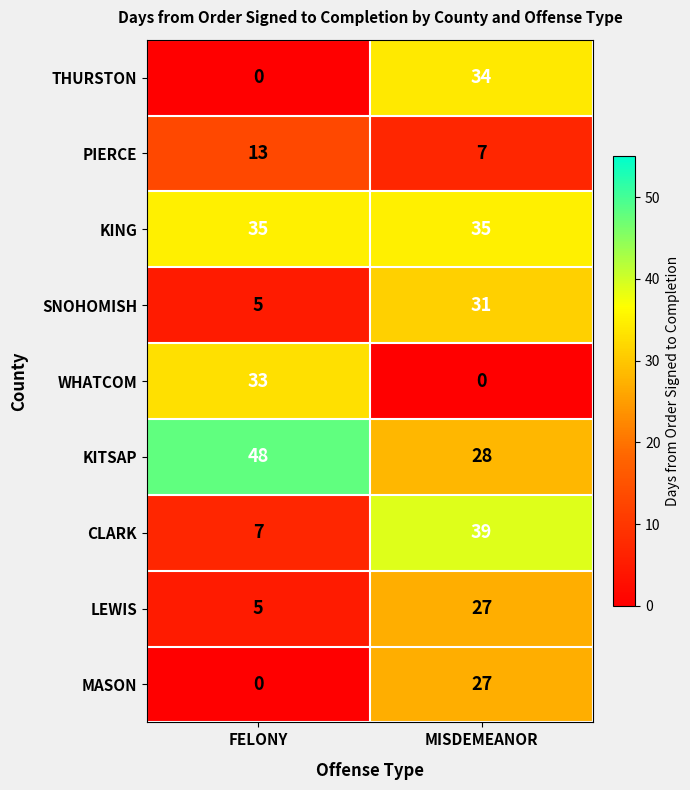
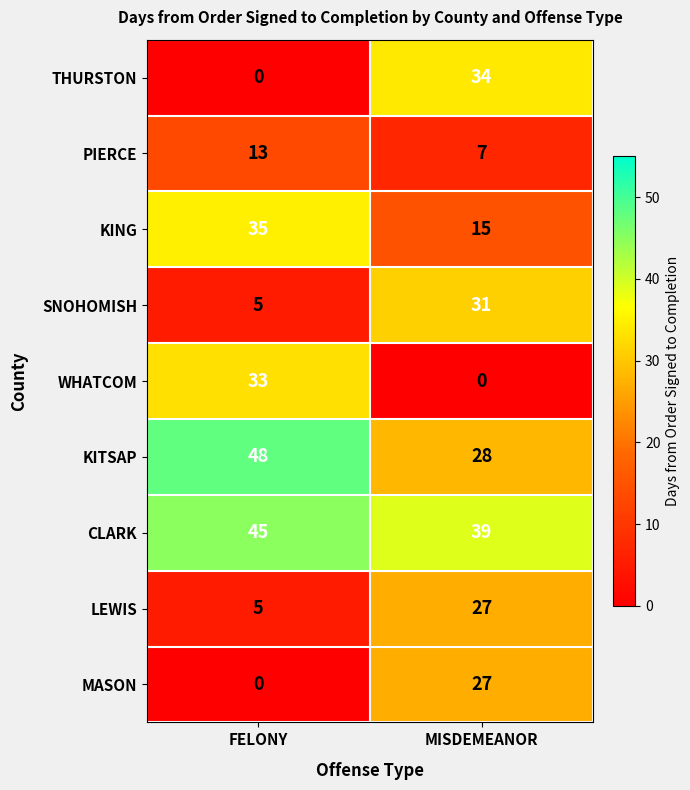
KING, MISDEMEANOR: 35 -> 15
CLARK, FELONY: 7 -> 45
